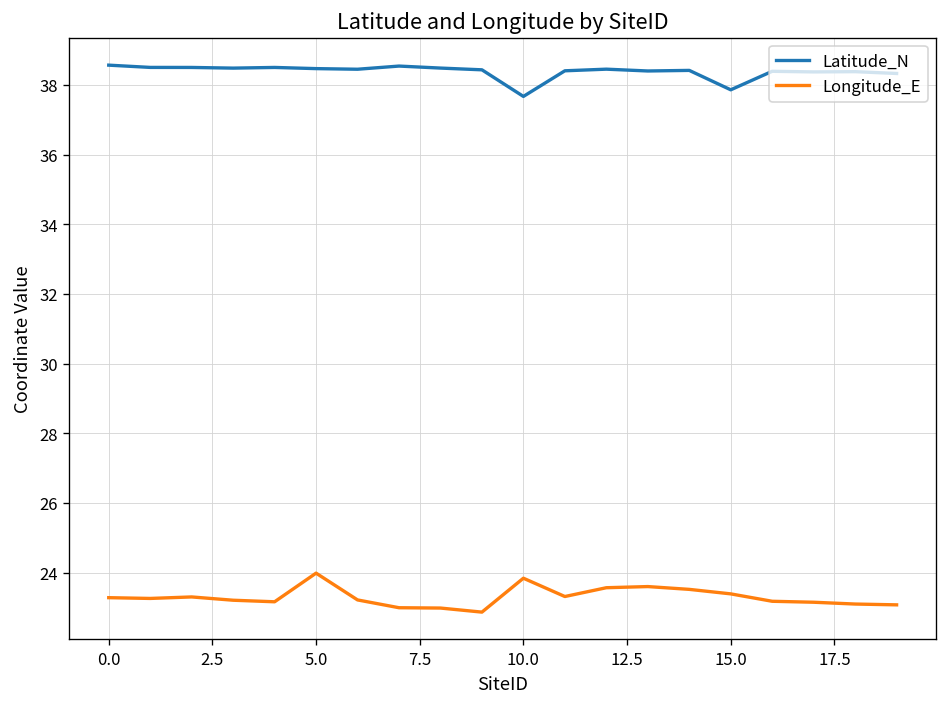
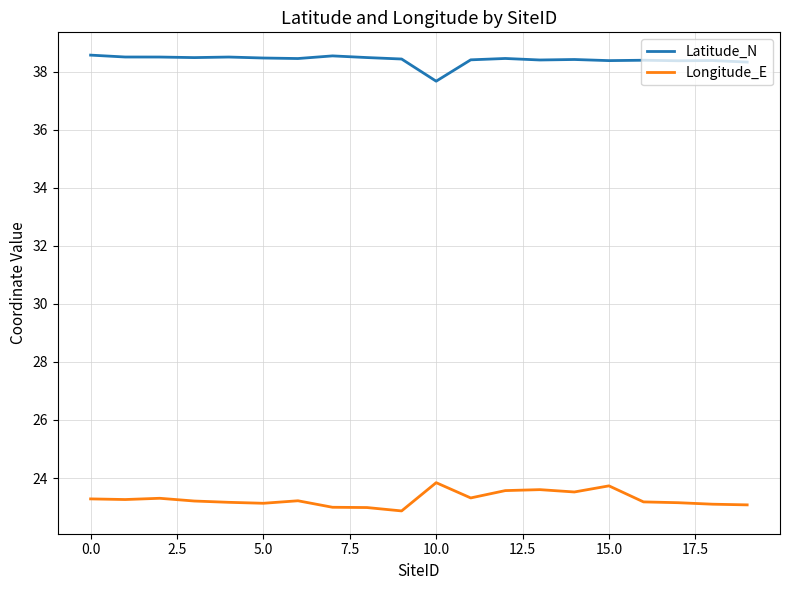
Longitude_E, 5.0: 24.0 -> 23.1
Latitude_N, 15.0: 37.9 -> 38.4
Longitude_E, 15.0: 23.4 -> 23.7
